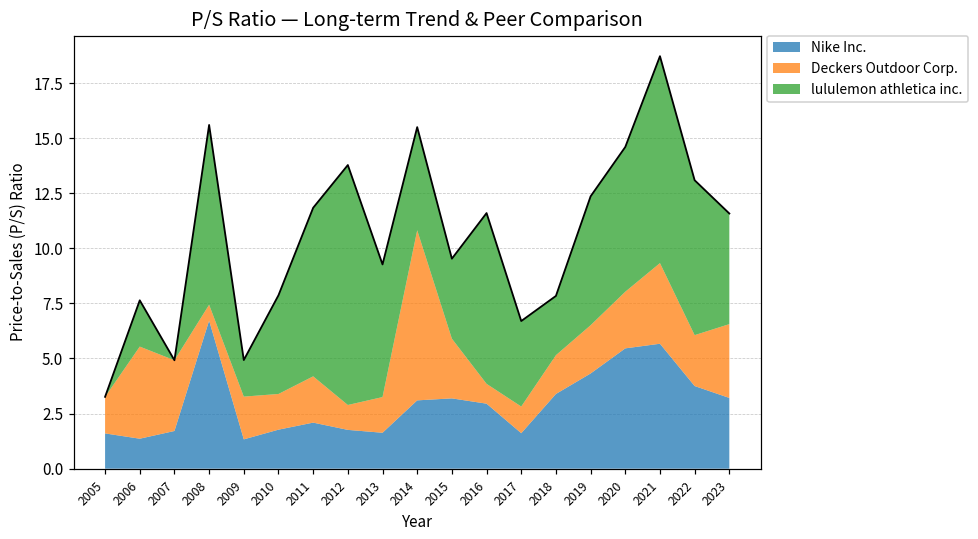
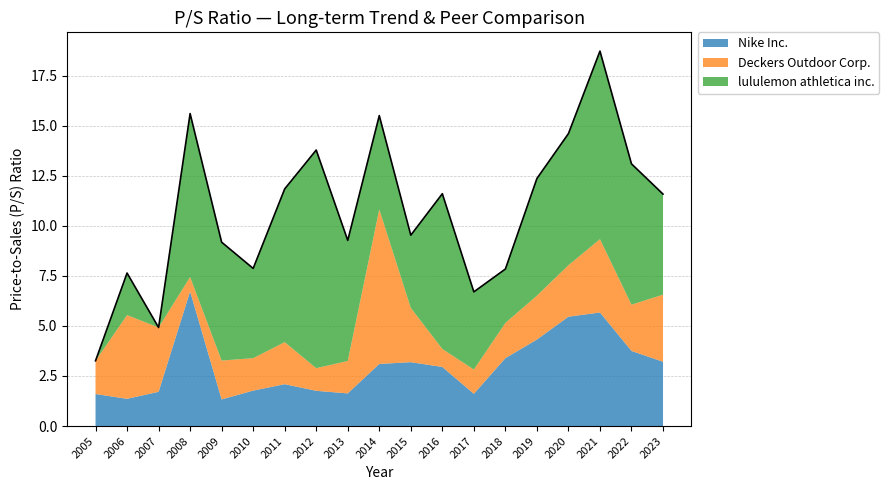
lululemon athletica inc., 2009: 1.7 -> 5.9
